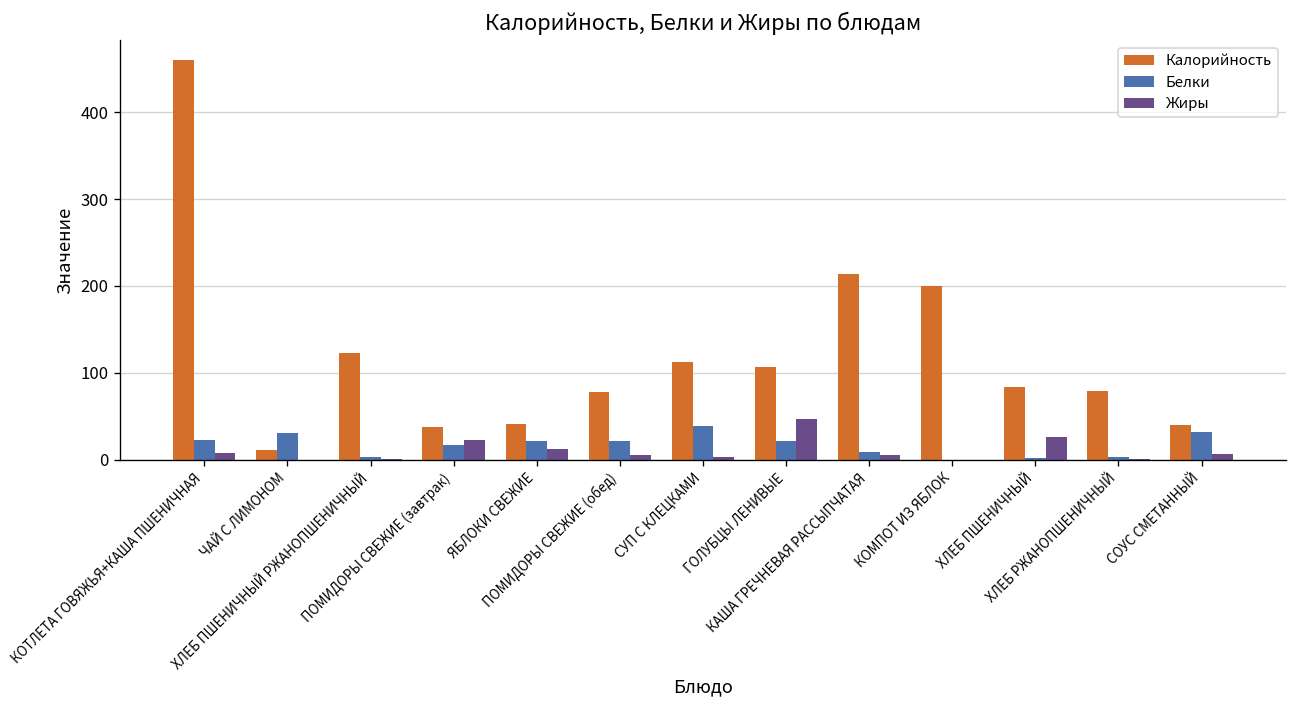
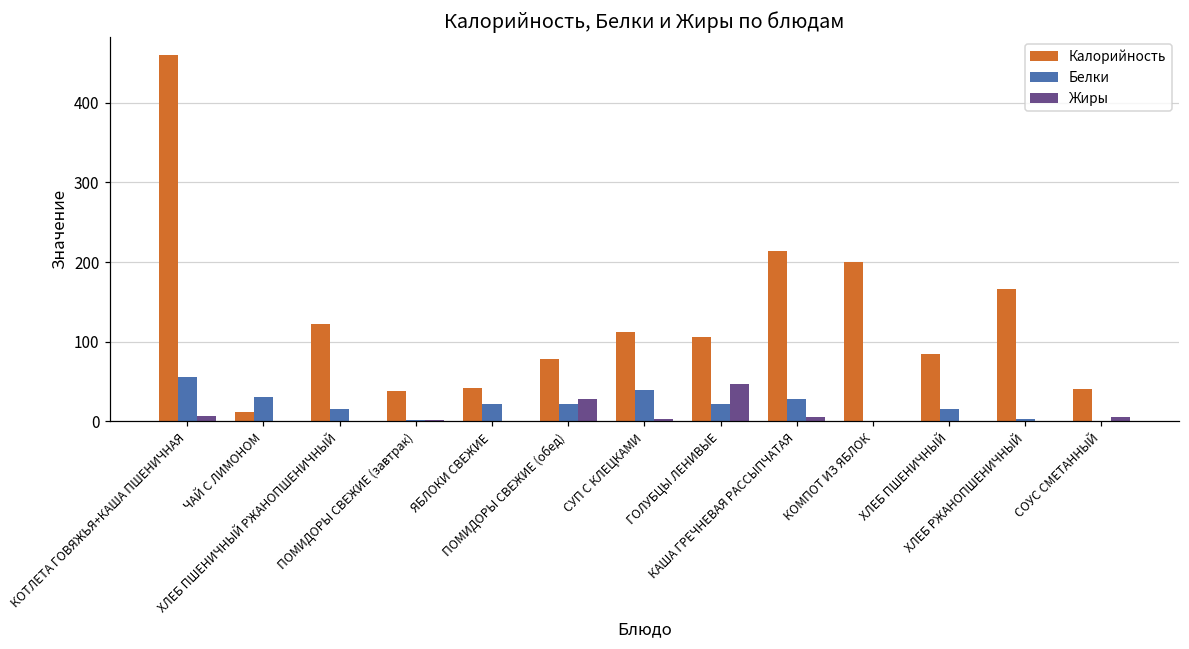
Белки, КОТЛЕТА ГОВЯЖЬЯ+КАША ПШЕНИЧНАЯ: 20 -> 60
Белки, ХЛЕБ ПШЕНИЧНЫЙ РЖАНОПШЕНИЧНЫЙ: 0 -> 20
Белки, ПОМИДОРЫ СВЕЖИЕ (завтрак): 20 -> 0
Жиры, ПОМИДОРЫ СВЕЖИЕ (завтрак): 20 -> 0
Жиры, ЯБЛОКИ СВЕЖИЕ: 10 -> 0
Жиры, ПОМИДОРЫ СВЕЖИЕ (обед): 0 -> 30
Белки, КАША ГРЕЧНЕВАЯ РАССЫПЧАТАЯ: 10 -> 30
Белки, ХЛЕБ ПШЕНИЧНЫЙ: 0 -> 10
Жиры, ХЛЕБ ПШЕНИЧНЫЙ: 30 -> 0
Калорийность, ХЛЕБ РЖАНОПШЕНИЧНЫЙ: 80 -> 170
Белки, СОУС СМЕТАННЫЙ: 30 -> 0
